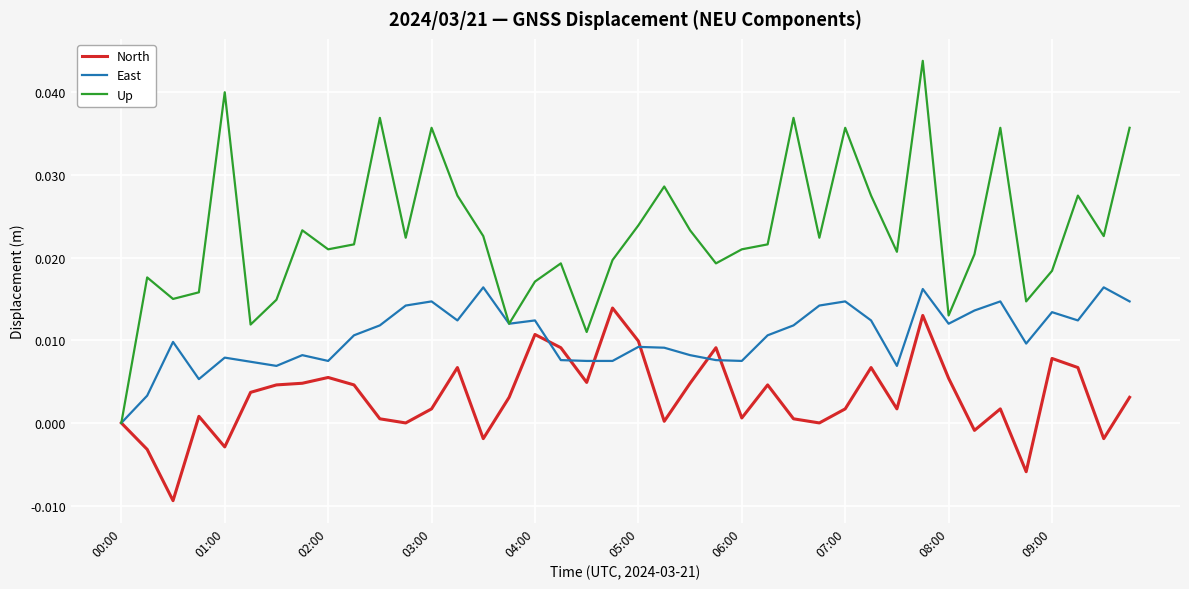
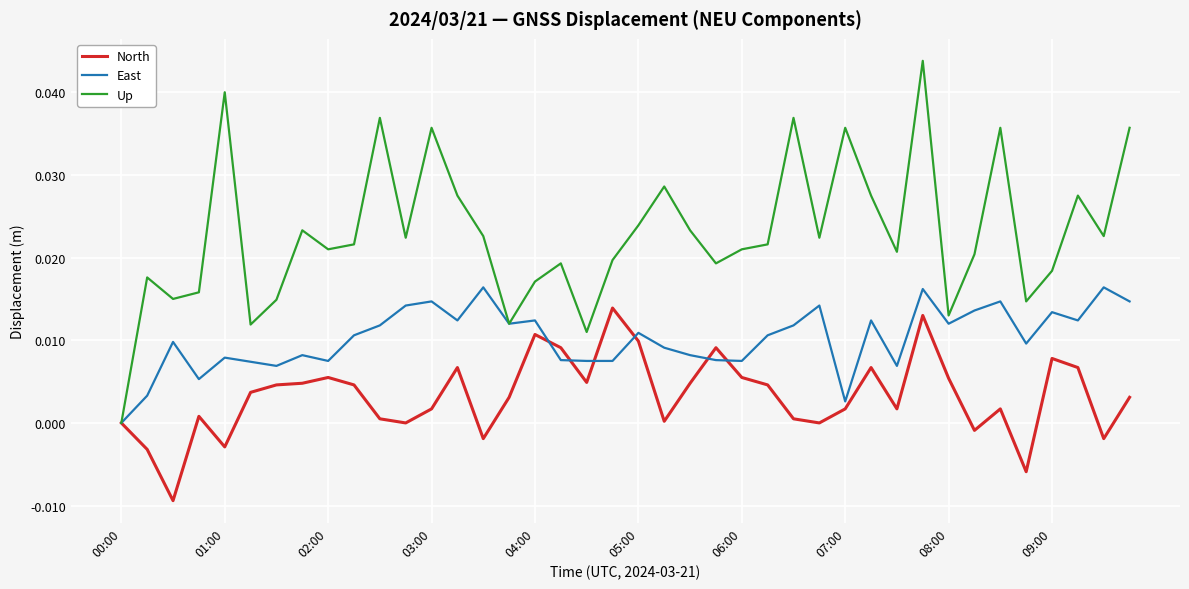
East, 05:00: 0.009 -> 0.011
North, 06:00: 0.001 -> 0.006
East, 07:00: 0.015 -> 0.003
